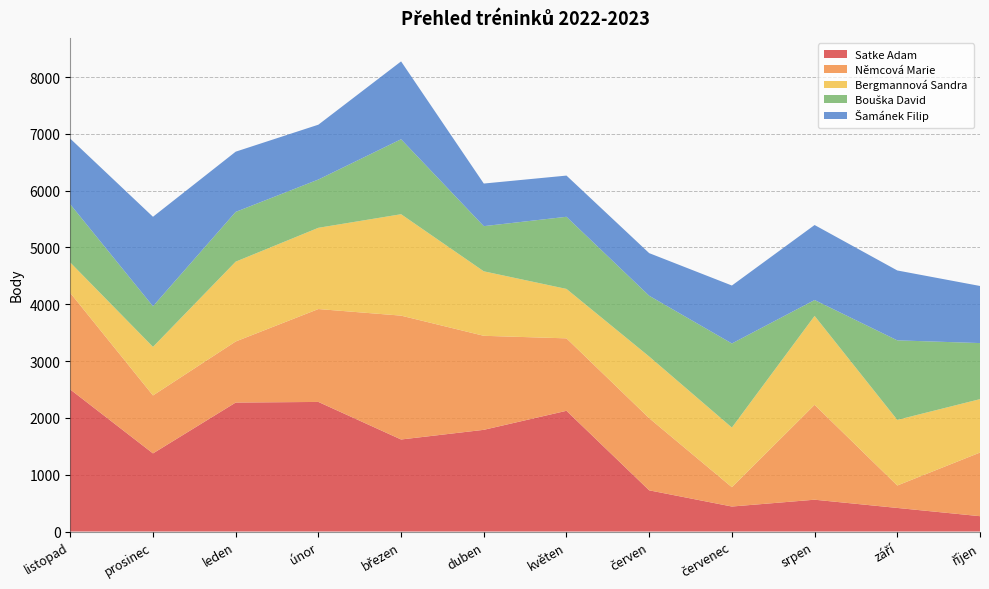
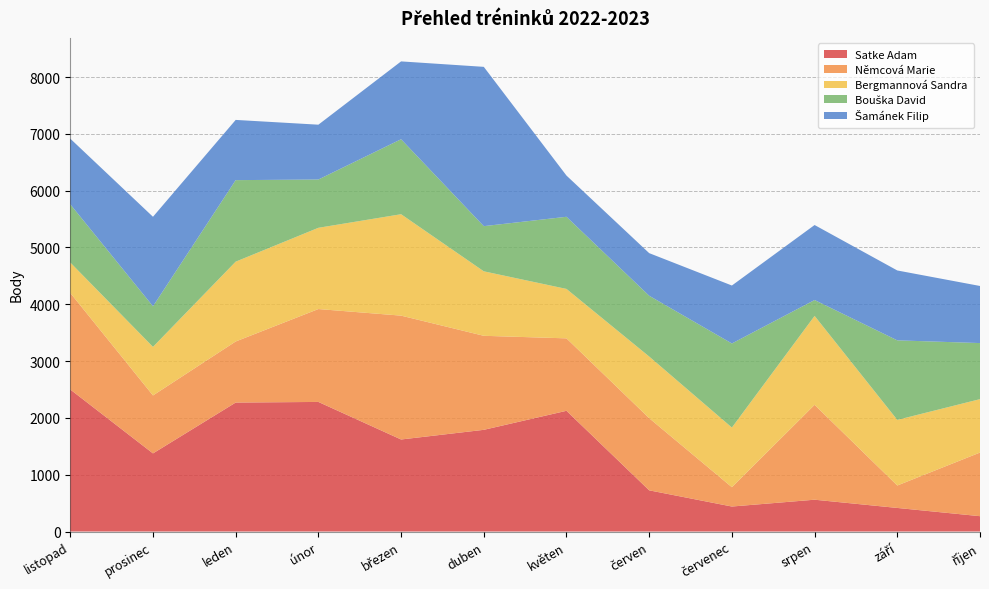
Bouška David, leden: 900 -> 1400
Šamánek Filip, duben: 800 -> 2800
